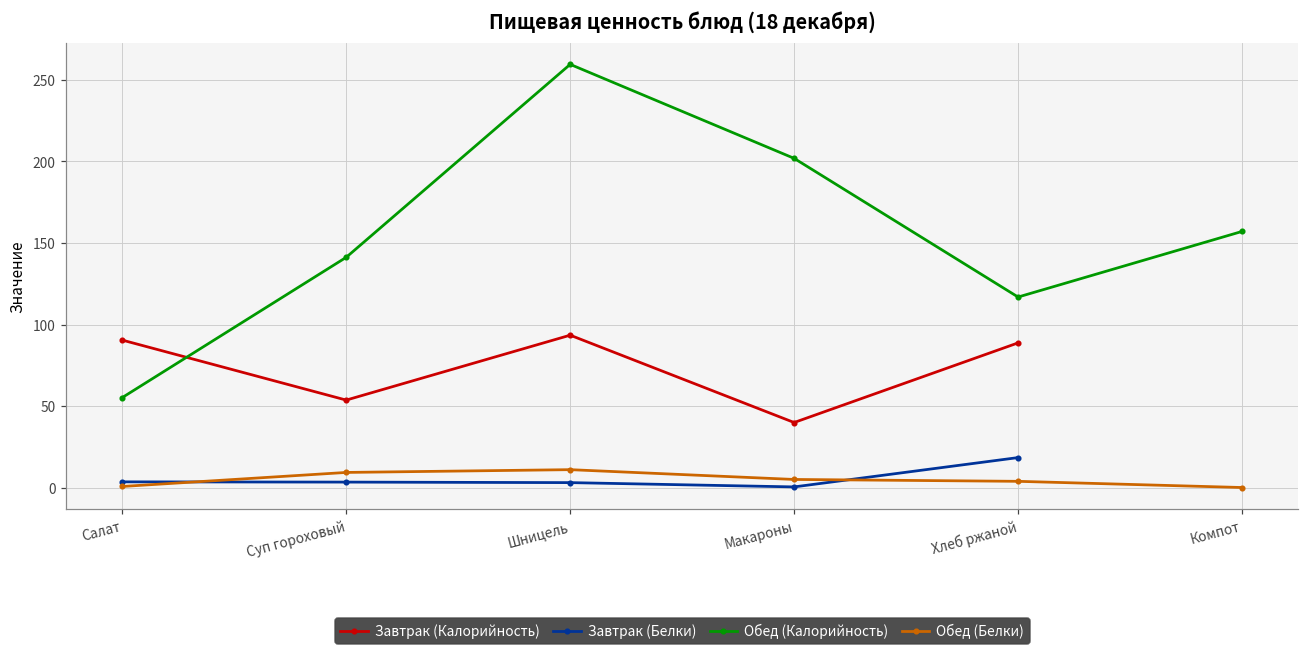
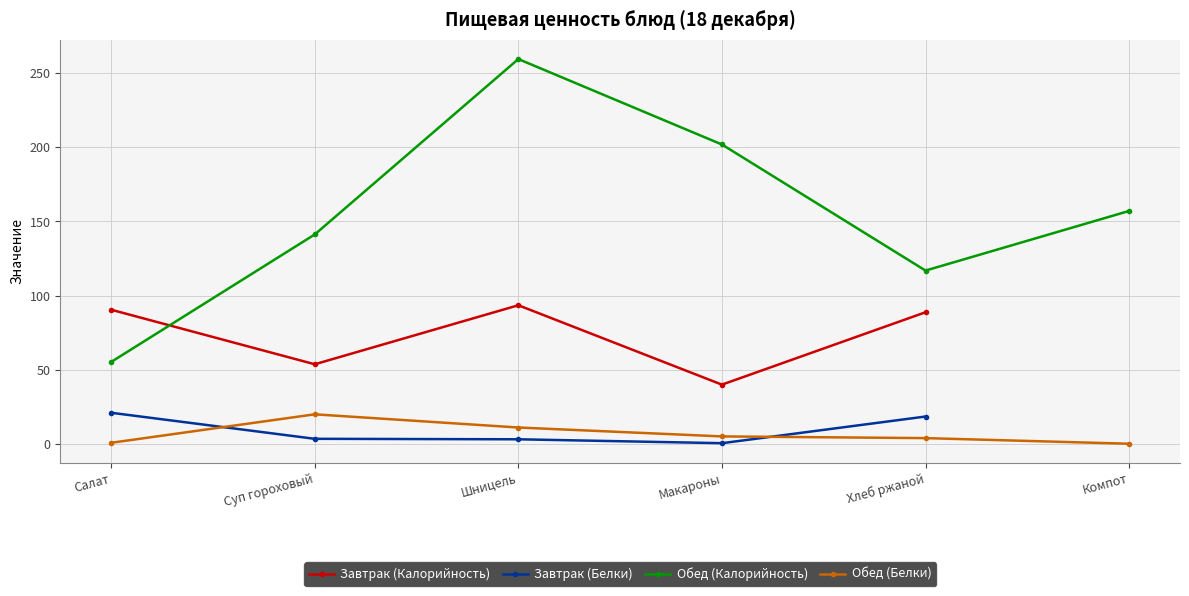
Завтрак (Белки), Салат: 4 -> 21
Обед (Белки), Суп гороховый: 9 -> 20
